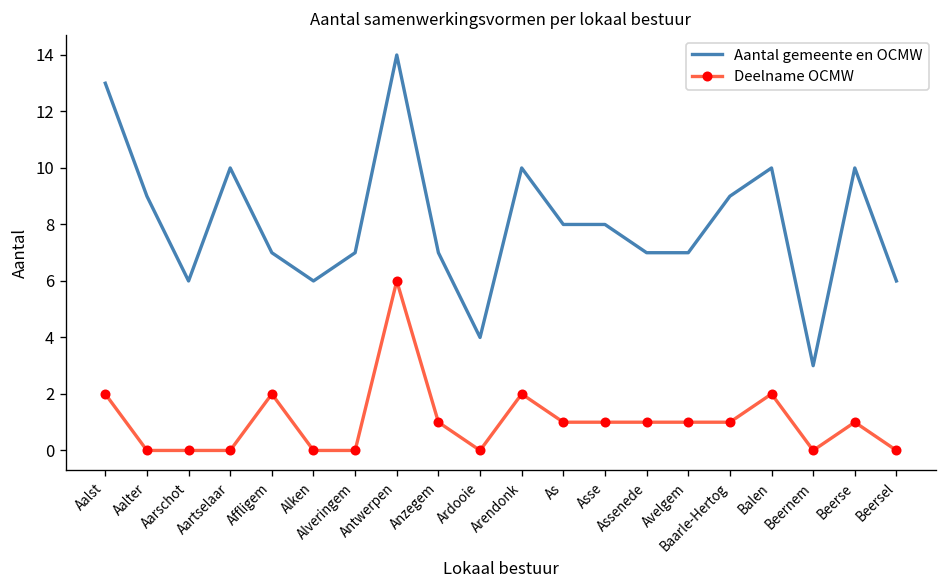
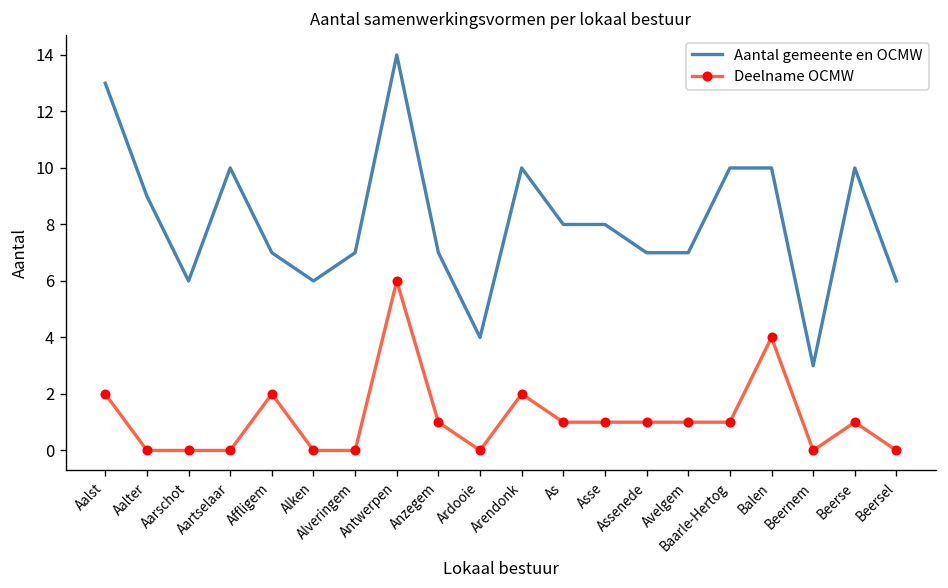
Aantal gemeente en OCMW, Baarle-Hertog: 9 -> 10
Deelname OCMW, Balen: 2 -> 4
